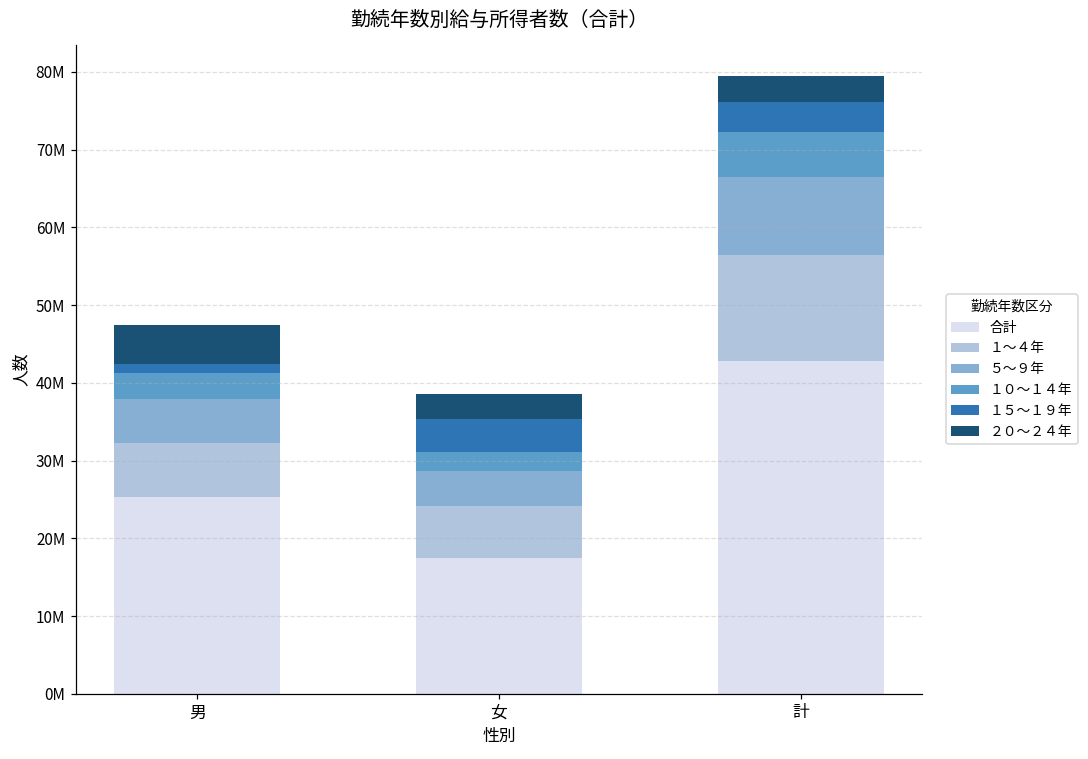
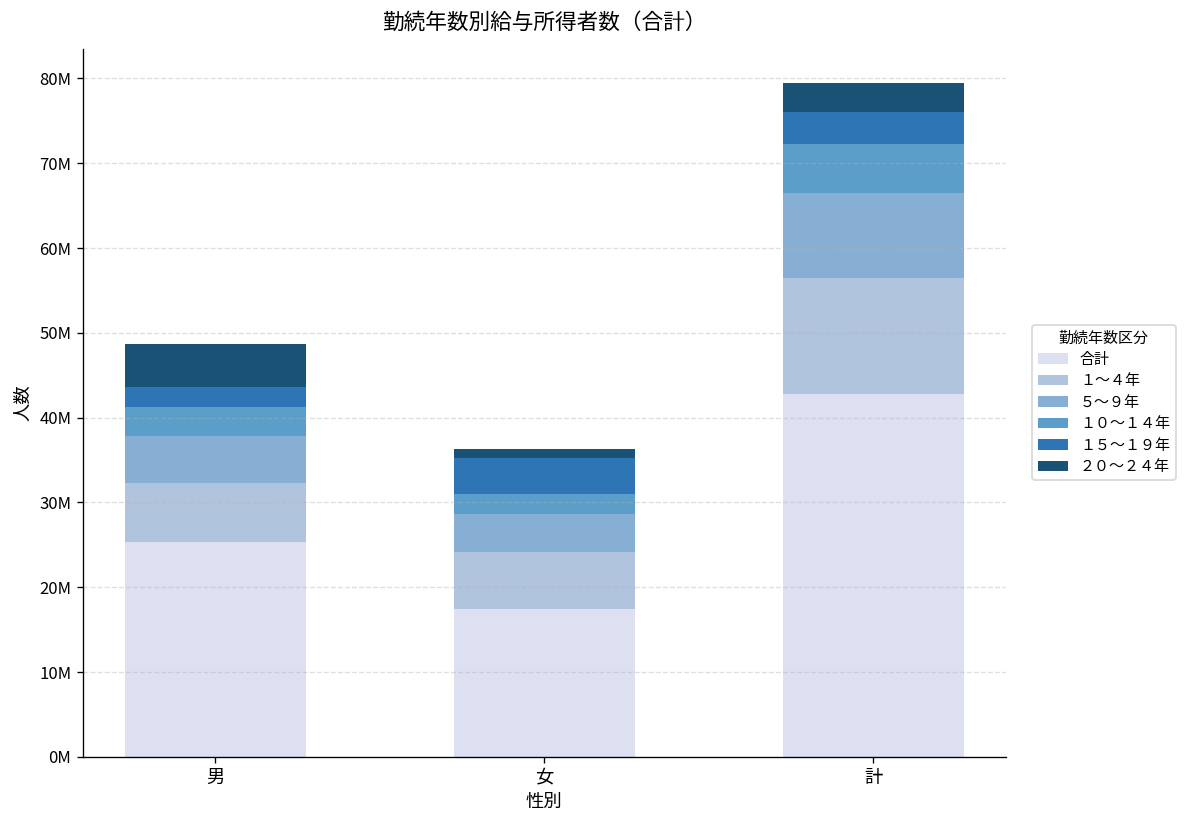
１５～１９年, 男: 1000000 -> 2000000
２０～２４年, 女: 3000000 -> 1000000
